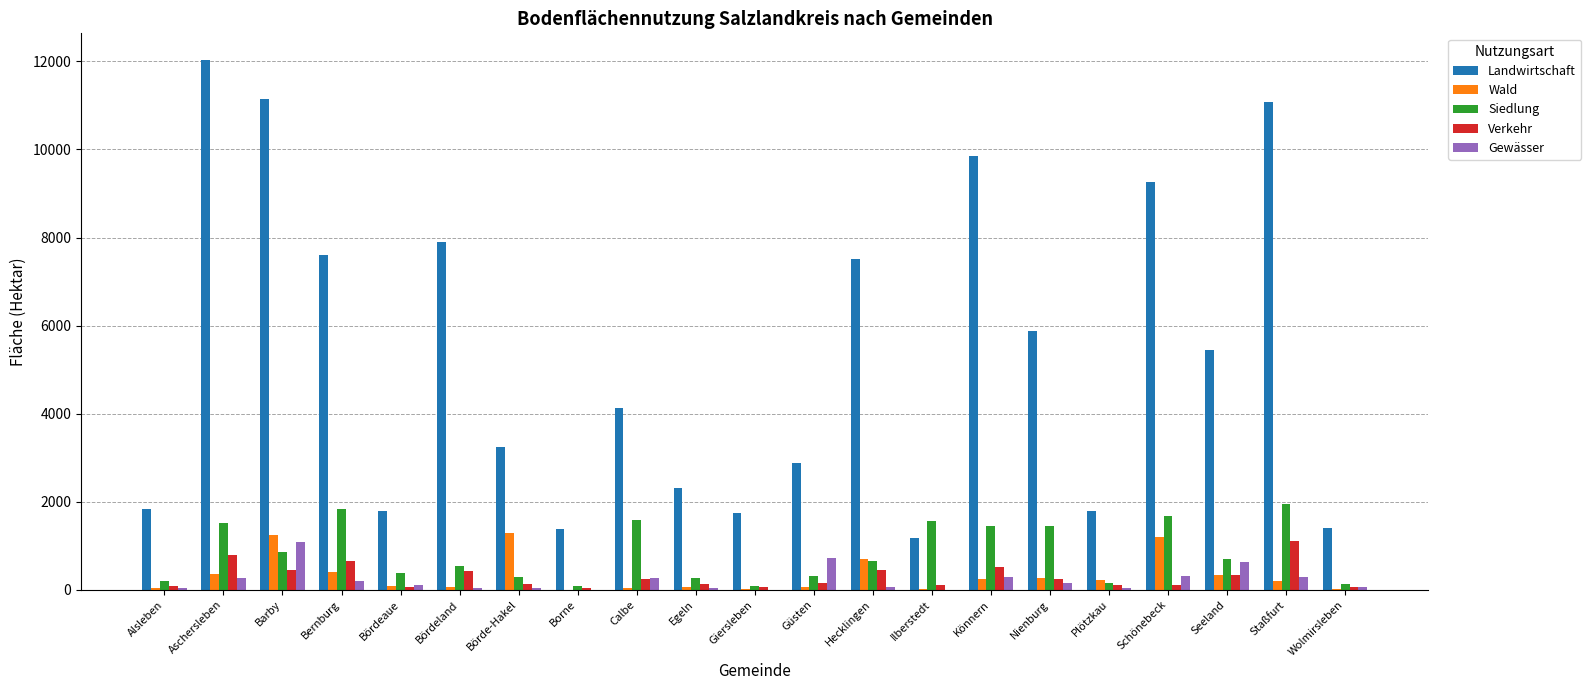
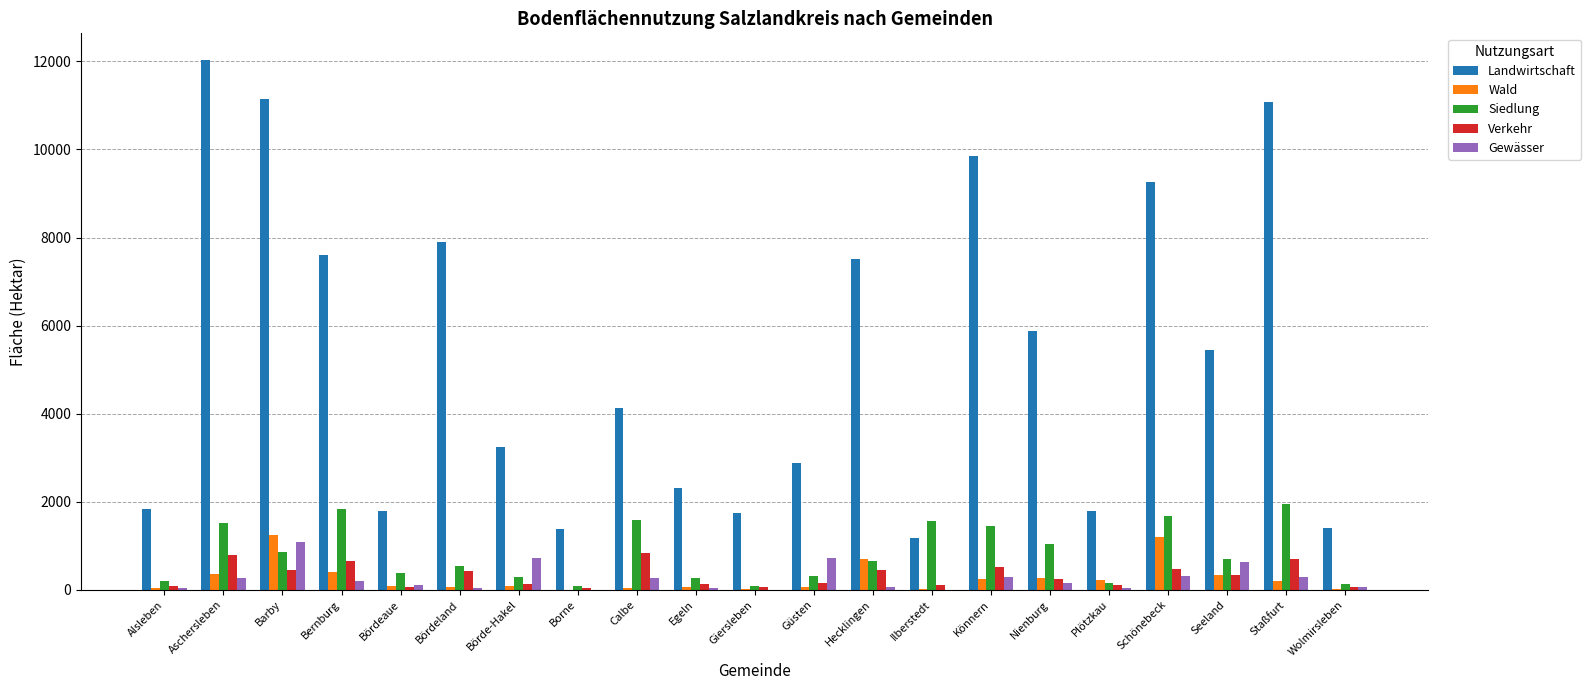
Wald, Börde-Hakel: 1300 -> 100
Gewässer, Börde-Hakel: 0 -> 700
Verkehr, Calbe: 300 -> 800
Siedlung, Nienburg: 1400 -> 1000
Verkehr, Schönebeck: 100 -> 500
Verkehr, Staßfurt: 1100 -> 700
